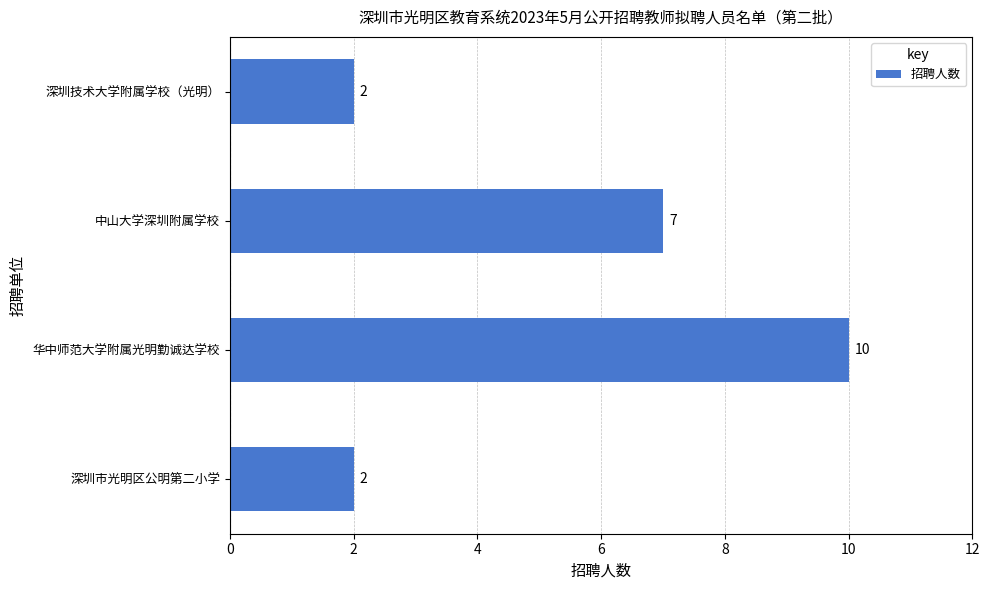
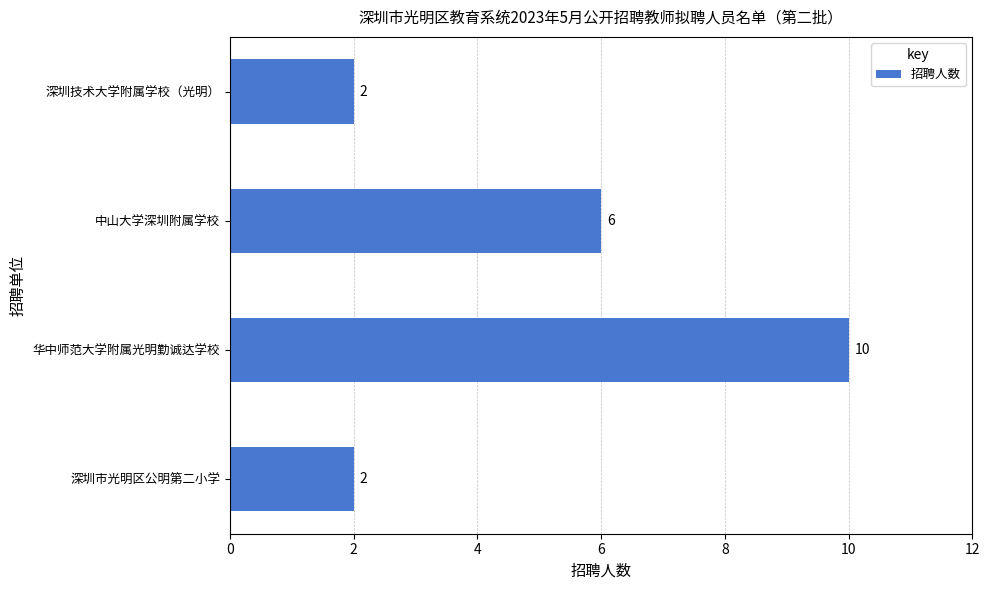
中山大学深圳附属学校: 7 -> 6
